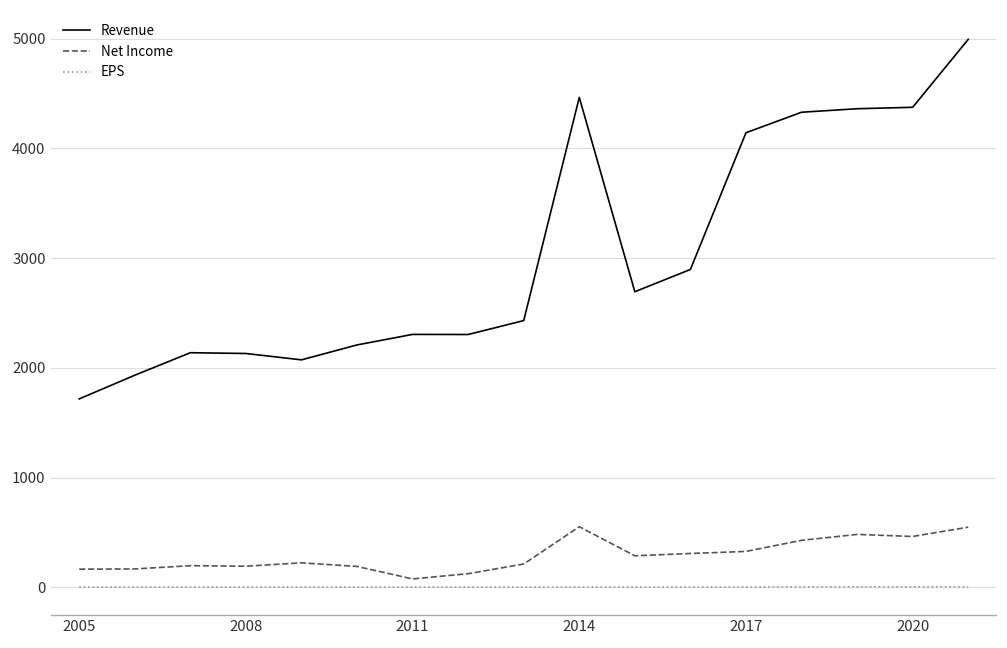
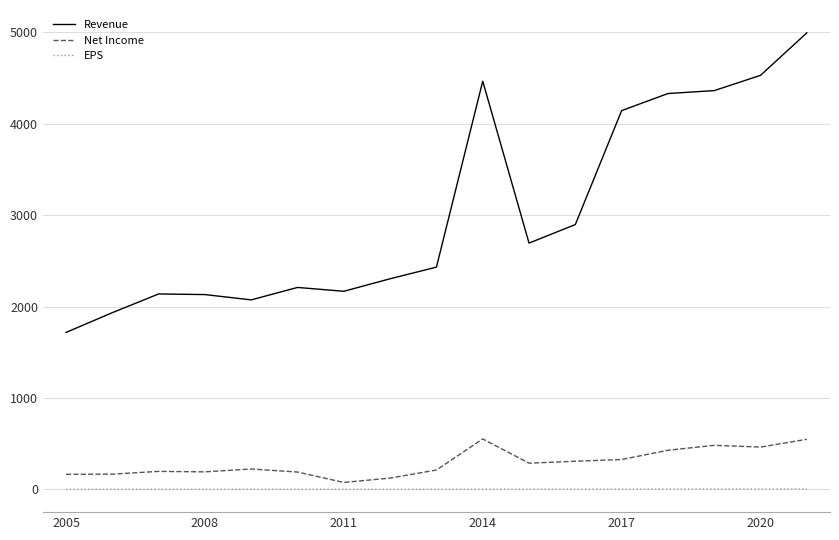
Revenue, 2011: 2300 -> 2200
Revenue, 2020: 4400 -> 4500
